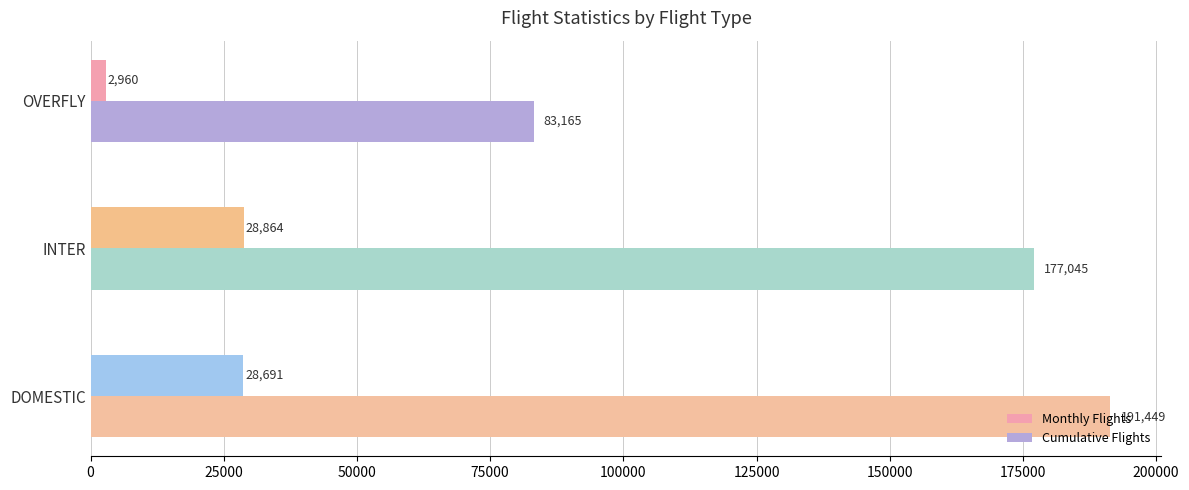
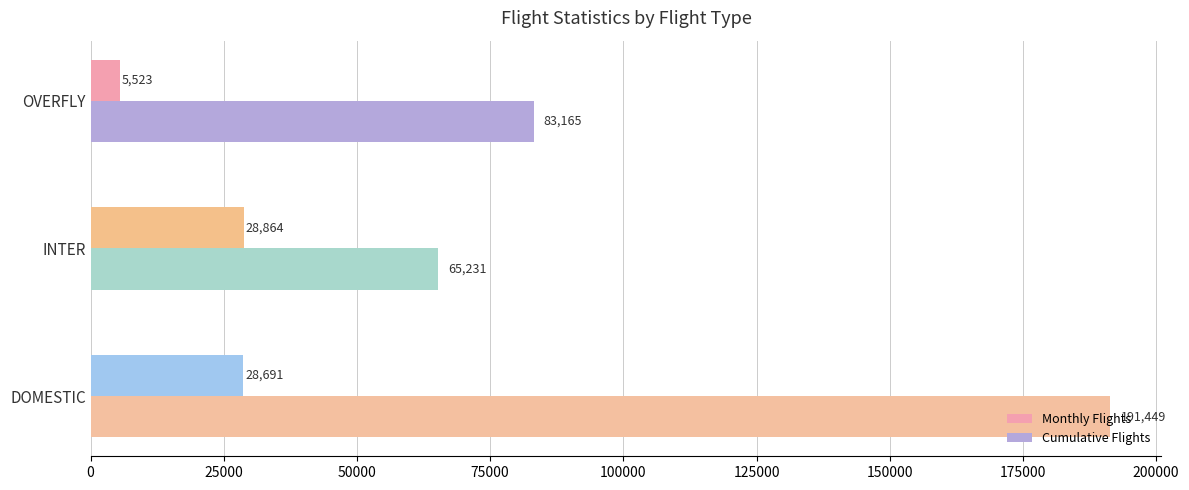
Monthly Flights, OVERFLY: 2,960 -> 5,523
Cumulative Flights, INTER: 177,045 -> 65,231
